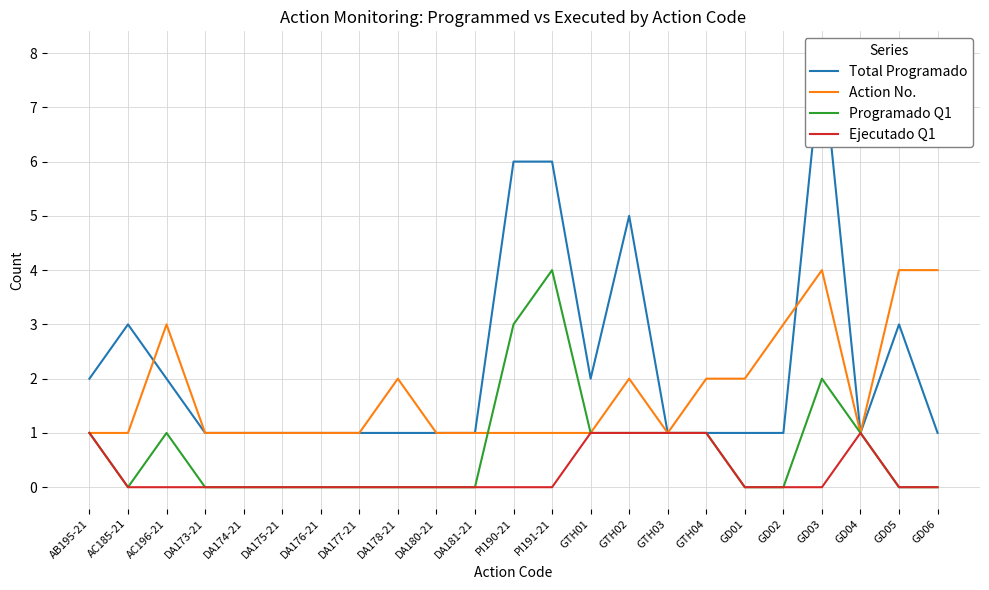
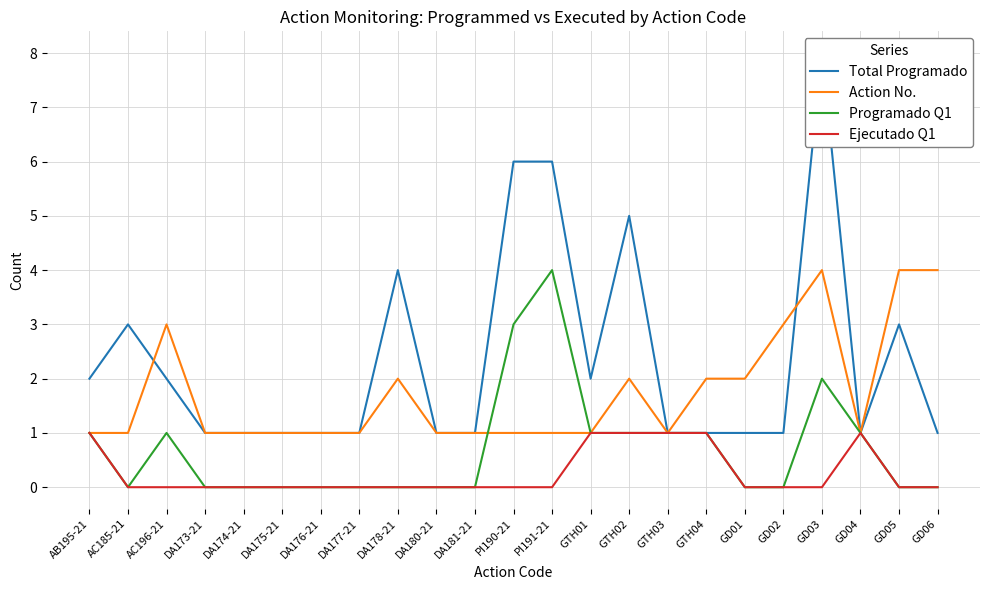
Total Programado, DA178-21: 1 -> 4
